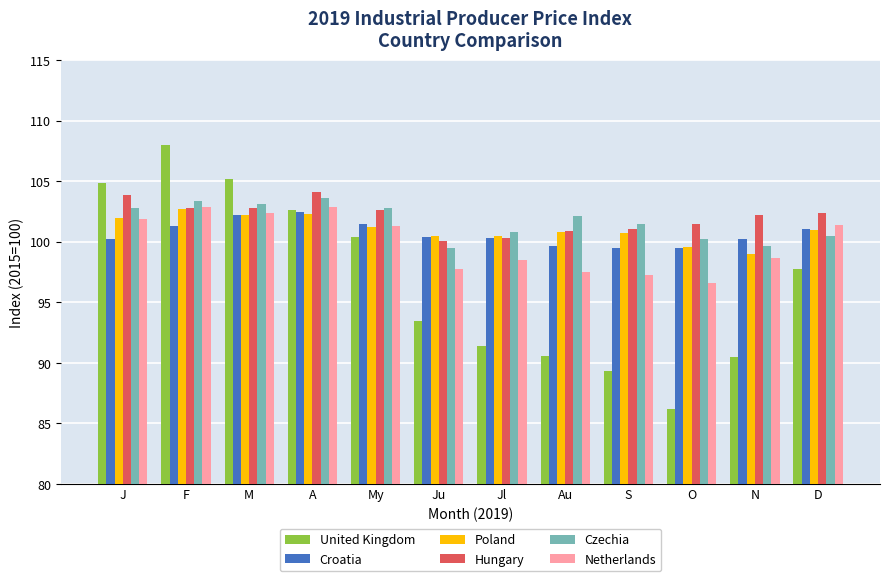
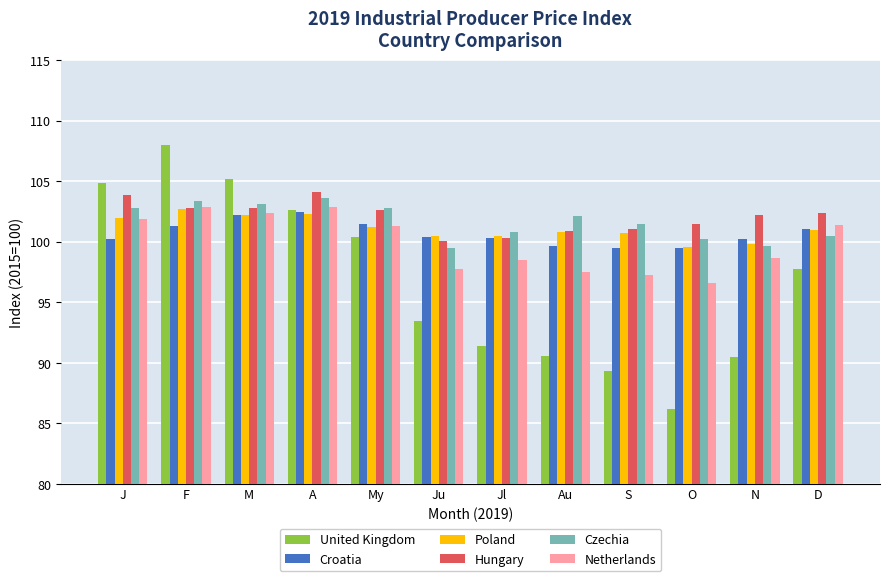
Poland, N: 99.0 -> 99.8
